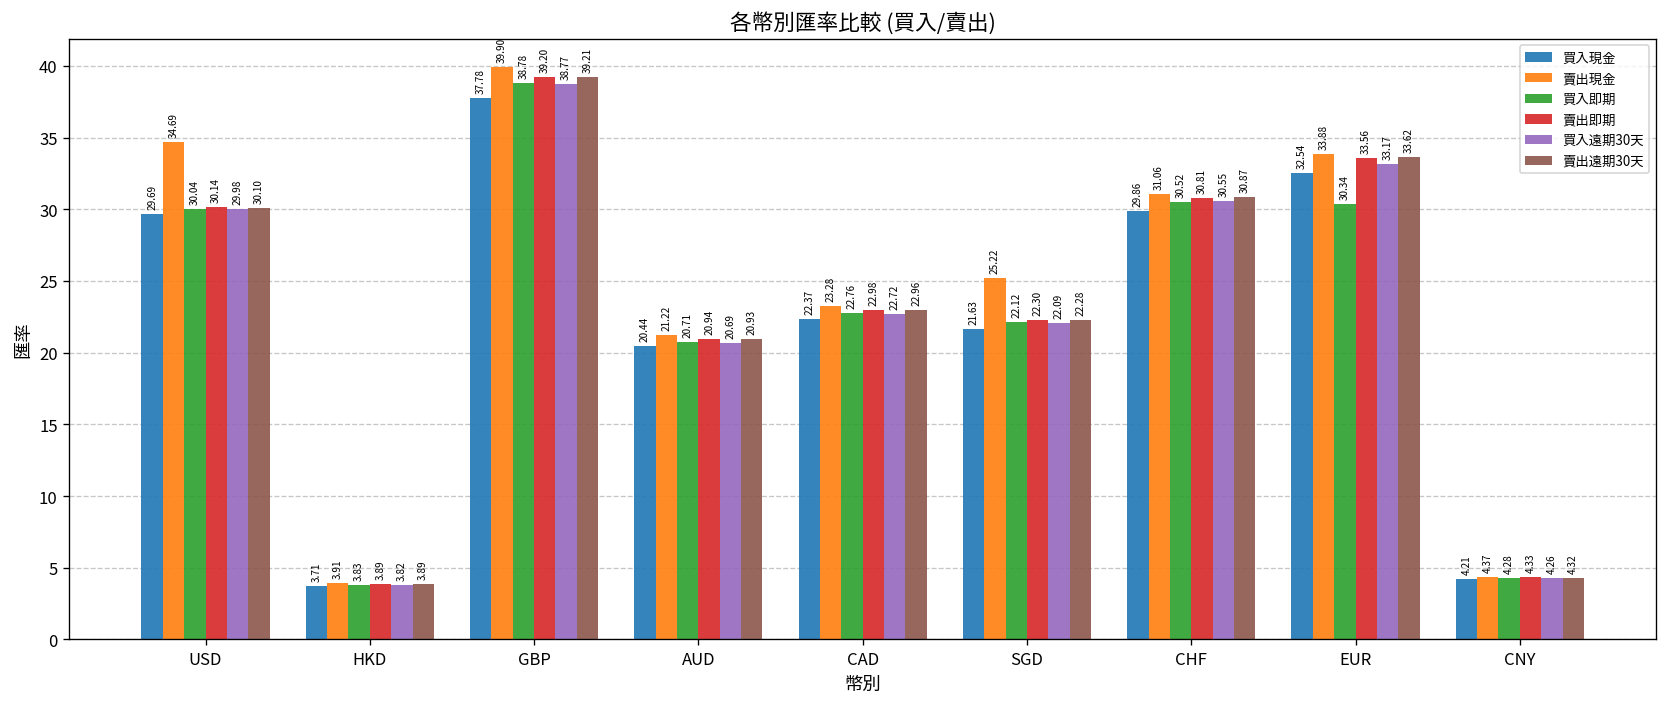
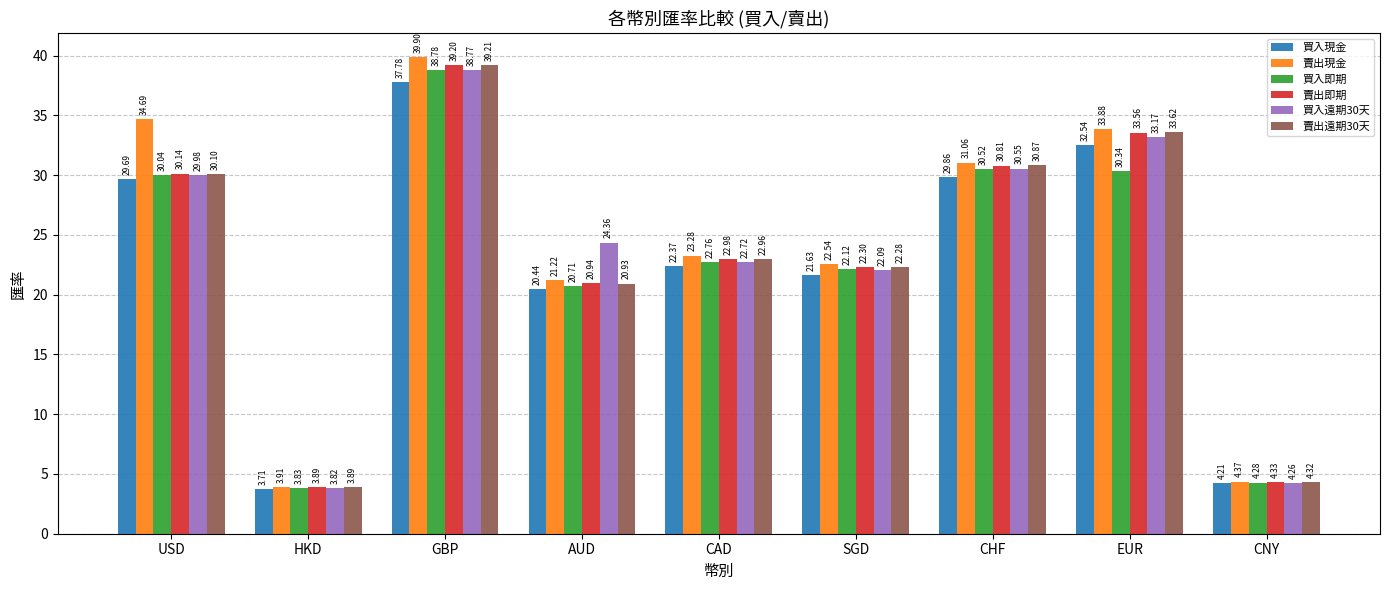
買入遠期30天, AUD: 20.69 -> 24.36
賣出現金, SGD: 25.22 -> 22.54
